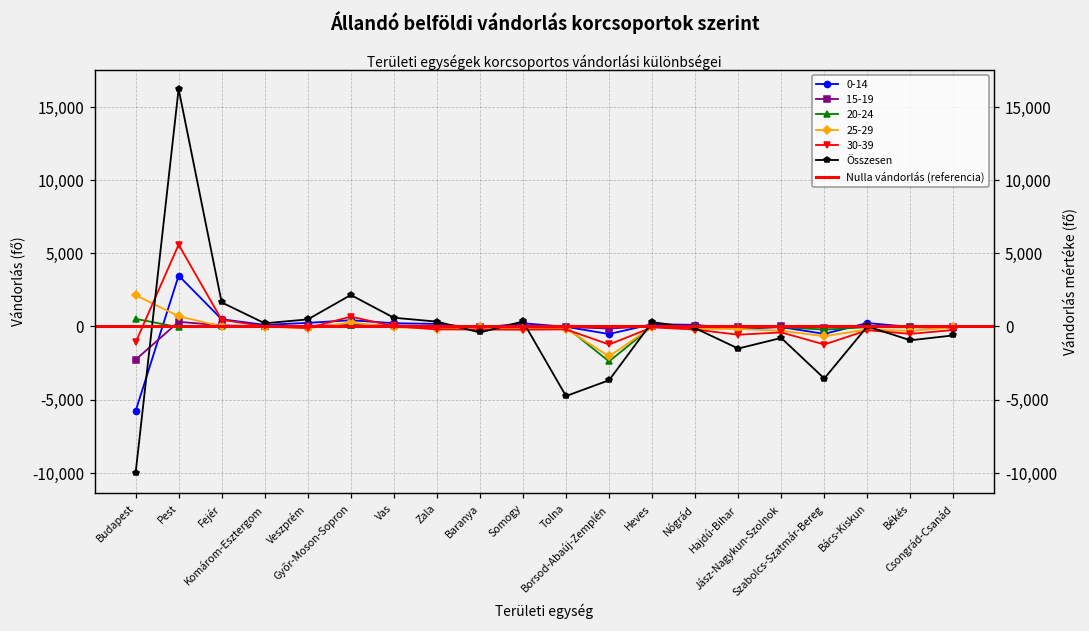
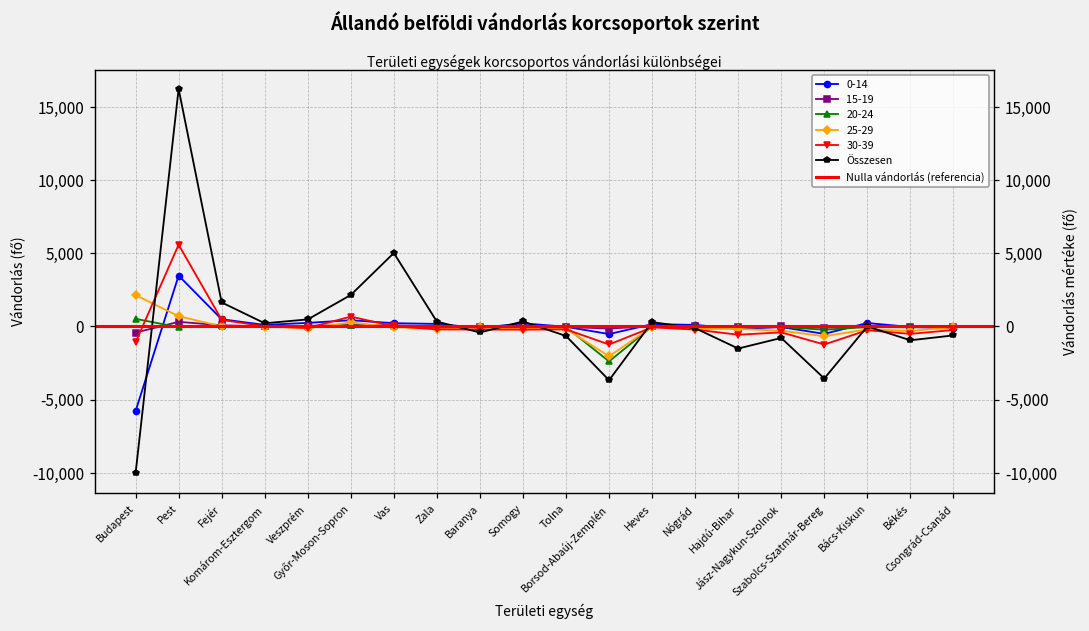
15-19, Budapest: -2,300 -> -400
Összesen, Vas: 600 -> 5,000
Összesen, Tolna: -4,800 -> -700
